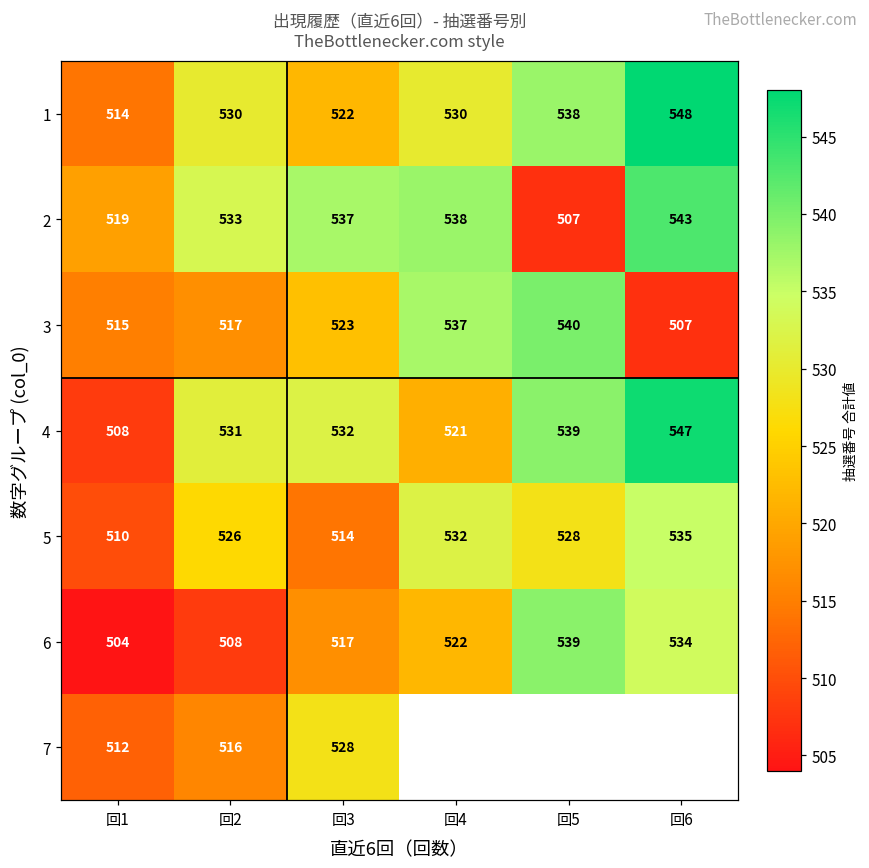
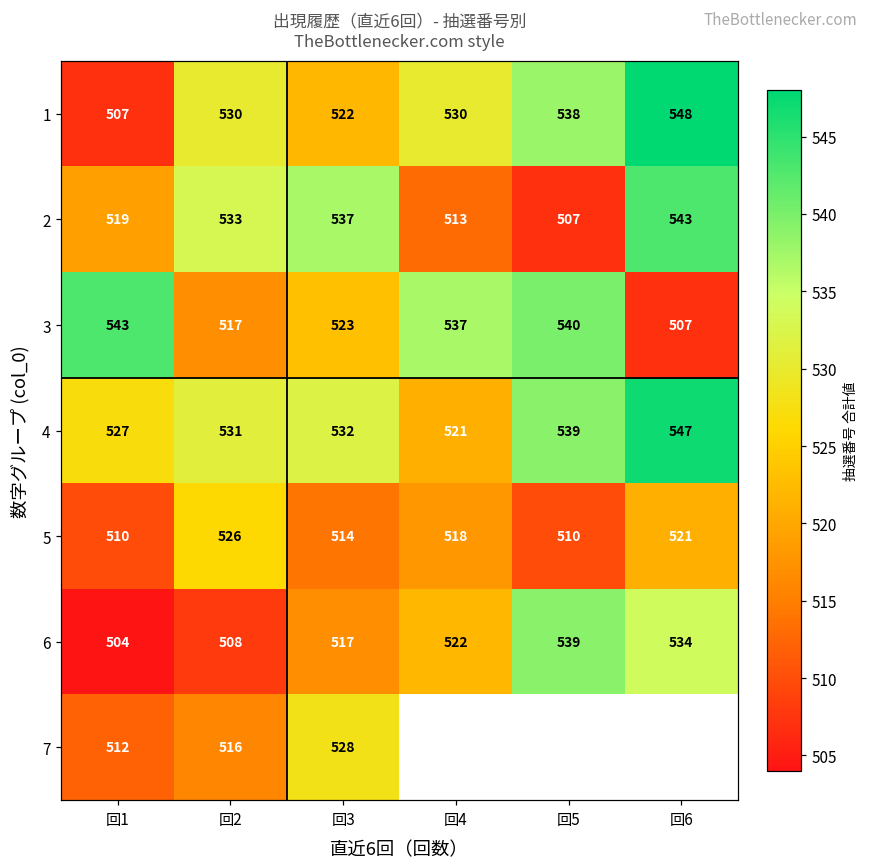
1, 回1: 514 -> 507
2, 回4: 538 -> 513
3, 回1: 515 -> 543
4, 回1: 508 -> 527
5, 回4: 532 -> 518
5, 回5: 528 -> 510
5, 回6: 535 -> 521
